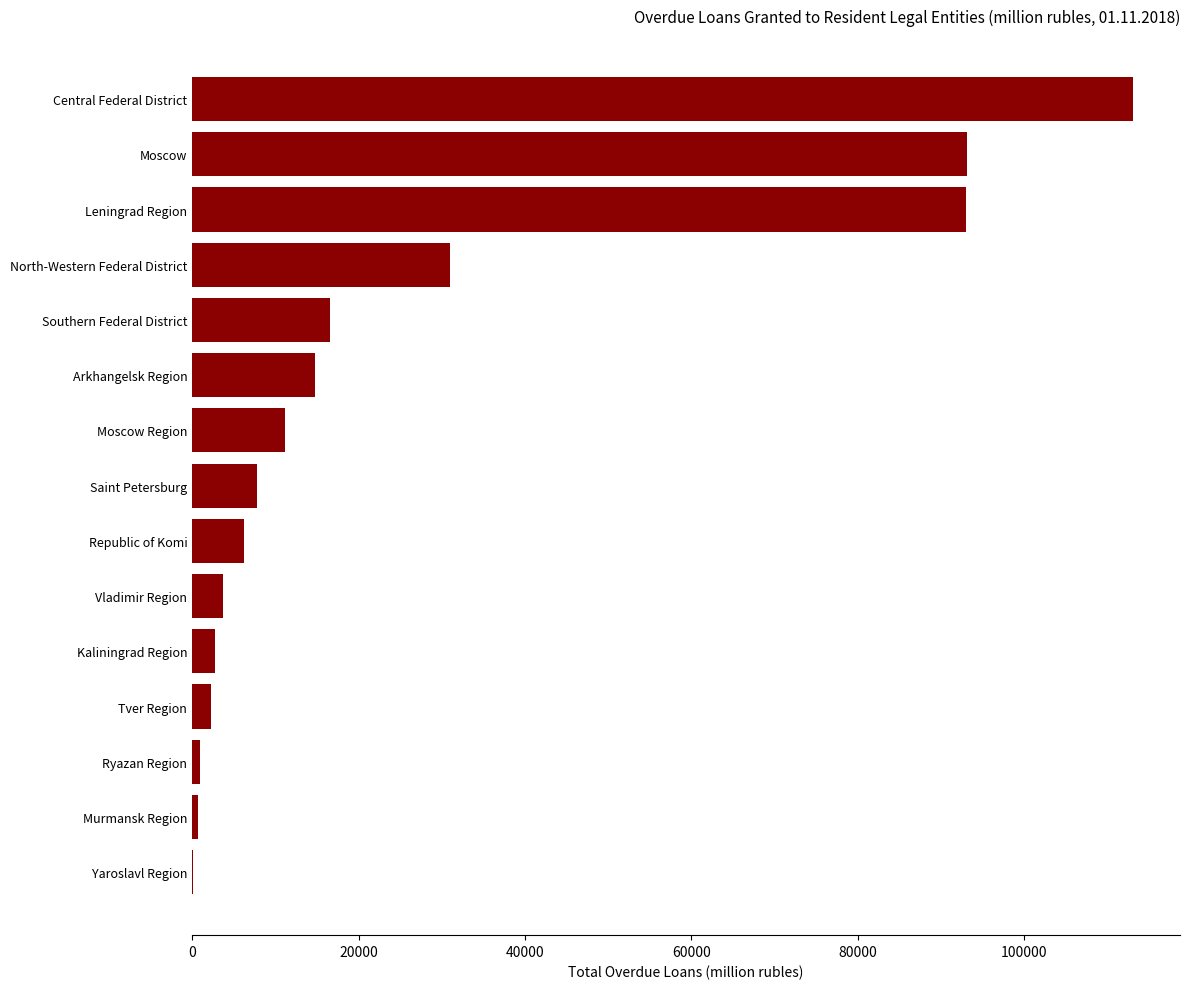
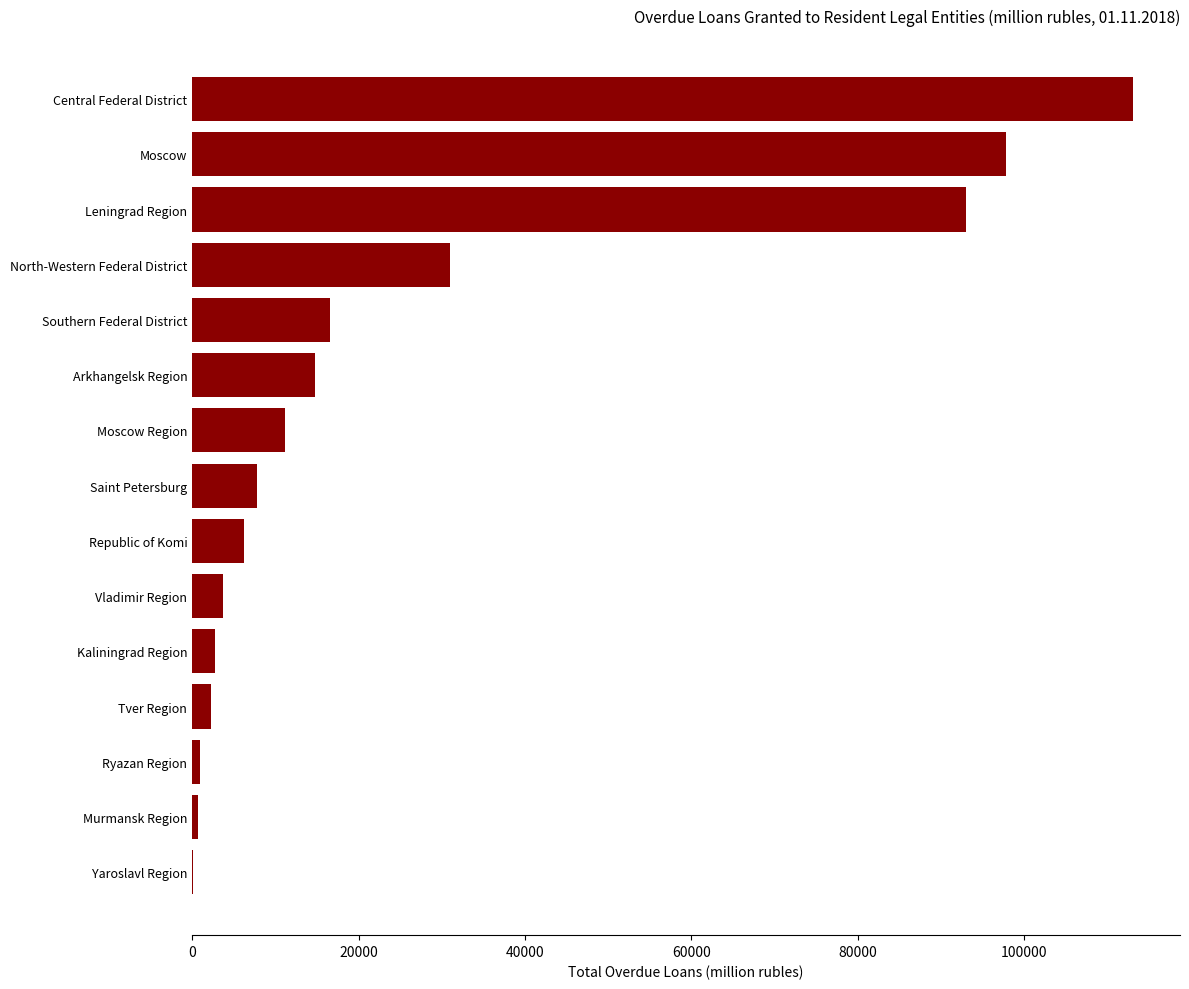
Moscow: 93000 -> 98000
